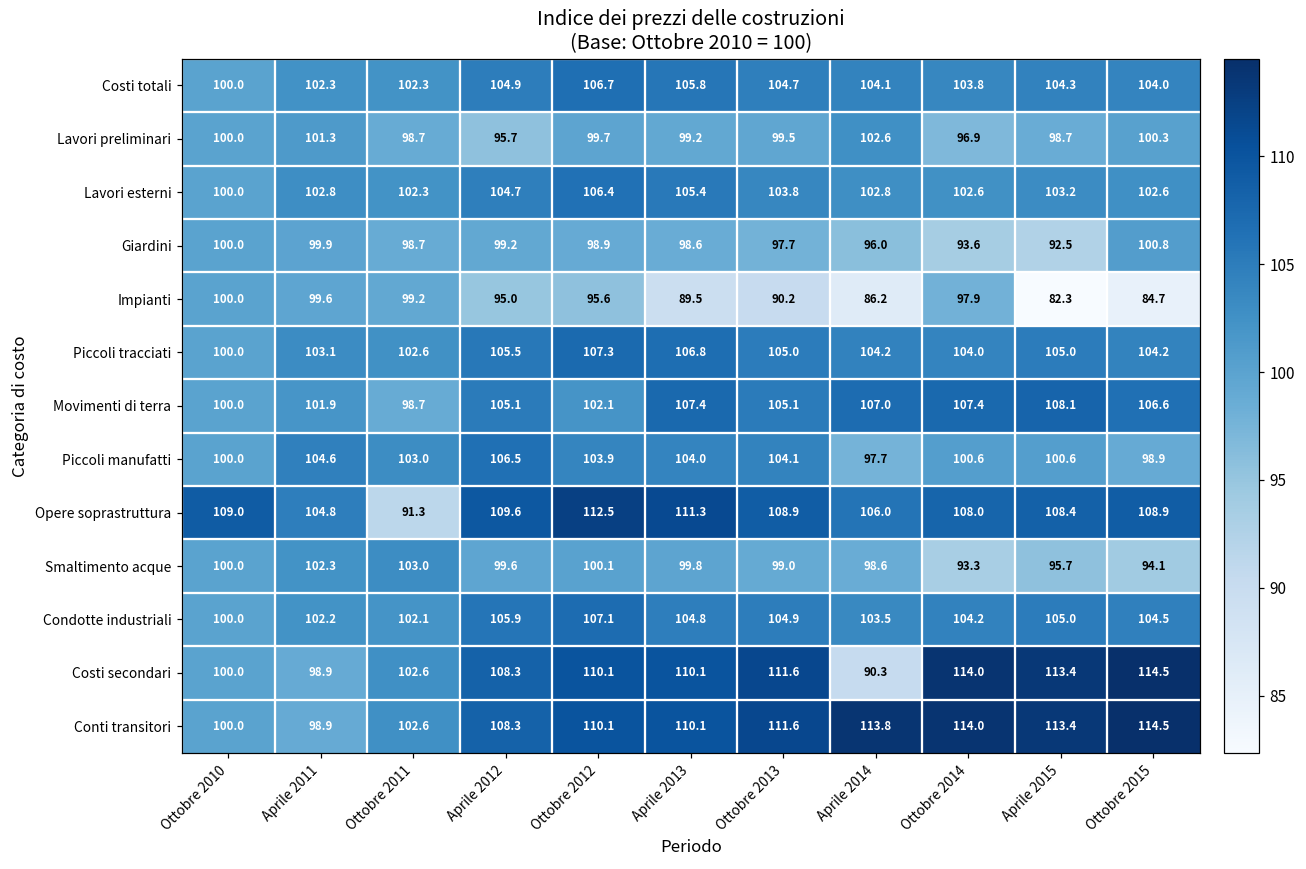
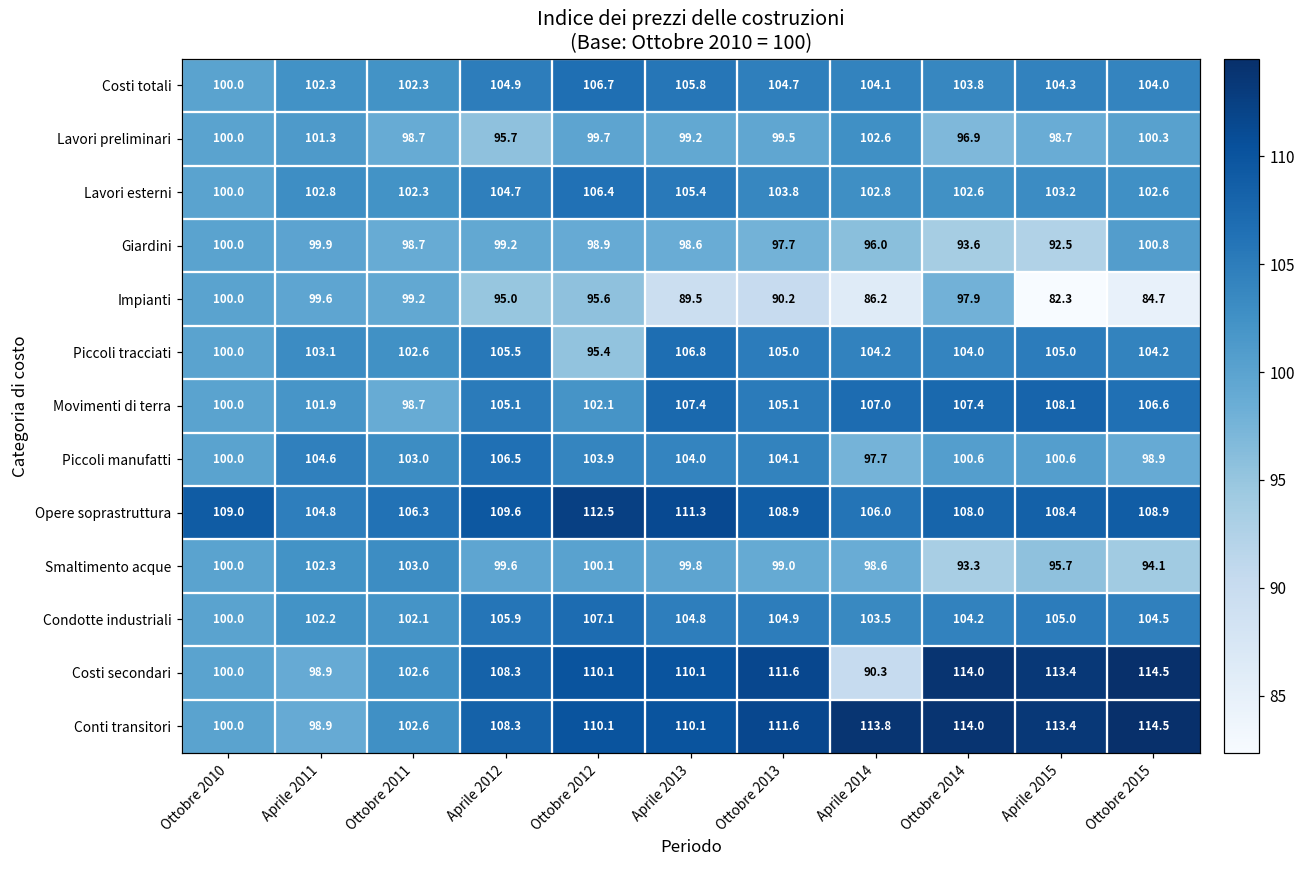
Piccoli tracciati, Ottobre 2012: 107.3 -> 95.4
Opere soprastruttura, Ottobre 2011: 91.3 -> 106.3
